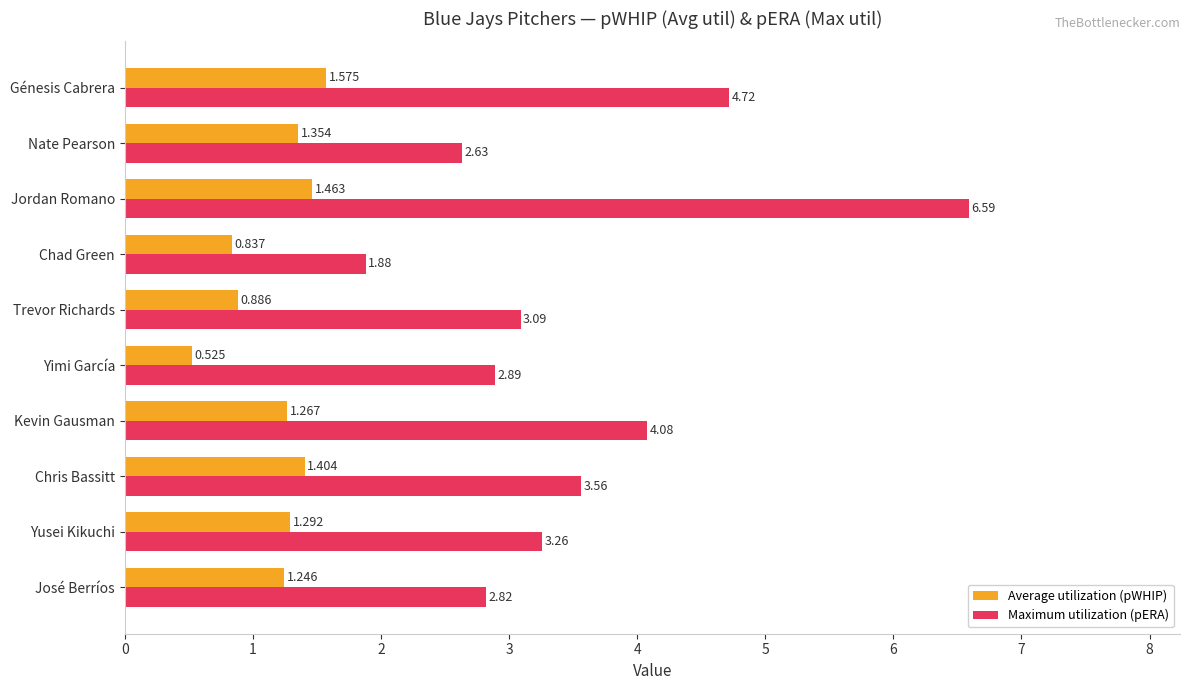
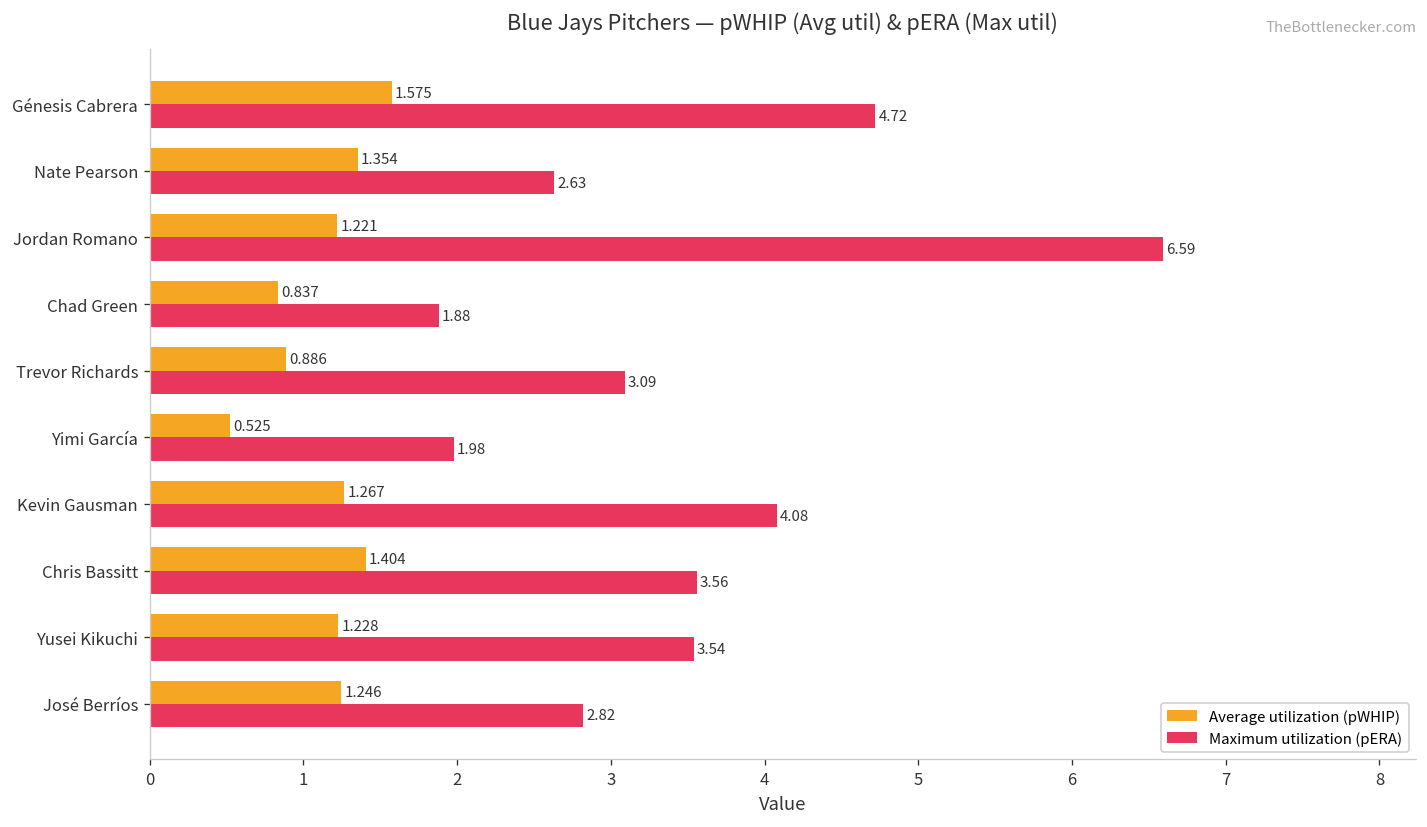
Average utilization (pWHIP), Jordan Romano: 1.463 -> 1.221
Maximum utilization (pERA), Yimi García: 2.89 -> 1.98
Average utilization (pWHIP), Yusei Kikuchi: 1.292 -> 1.228
Maximum utilization (pERA), Yusei Kikuchi: 3.26 -> 3.54
